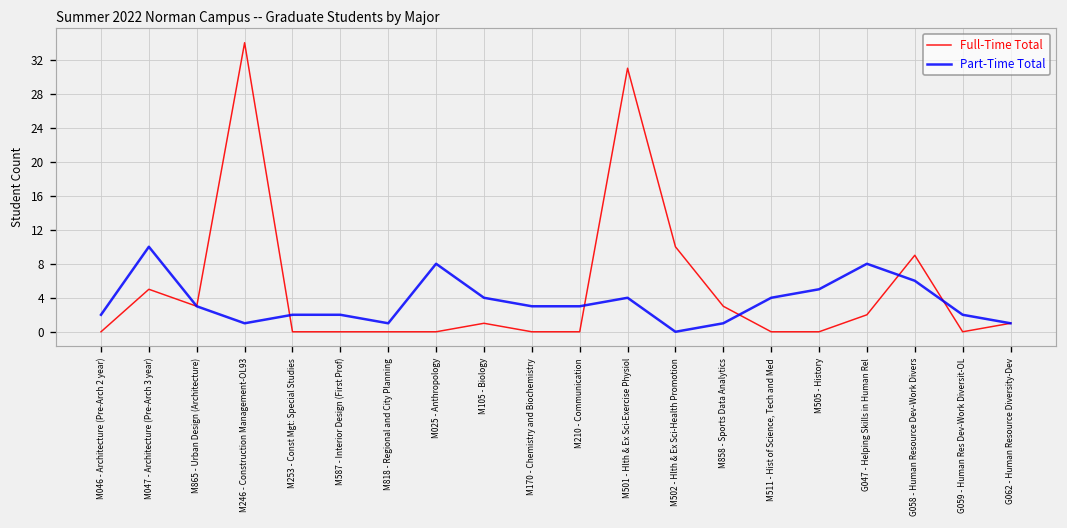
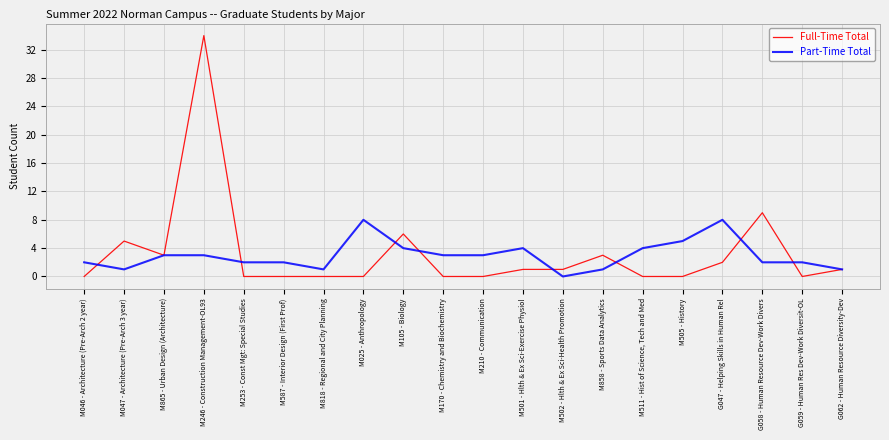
Part-Time Total, M047 - Architecture (Pre-Arch 3 year): 10 -> 1
Part-Time Total, M246 - Construction Management-OL93: 1 -> 3
Full-Time Total, M105 - Biology: 1 -> 6
Full-Time Total, M501 - Hlth & Ex Sci-Exercise Physiol: 31 -> 1
Full-Time Total, M502 - Hlth & Ex Sci-Health Promotion: 10 -> 1
Part-Time Total, G058 - Human Resource Dev-Work Divers: 6 -> 2
